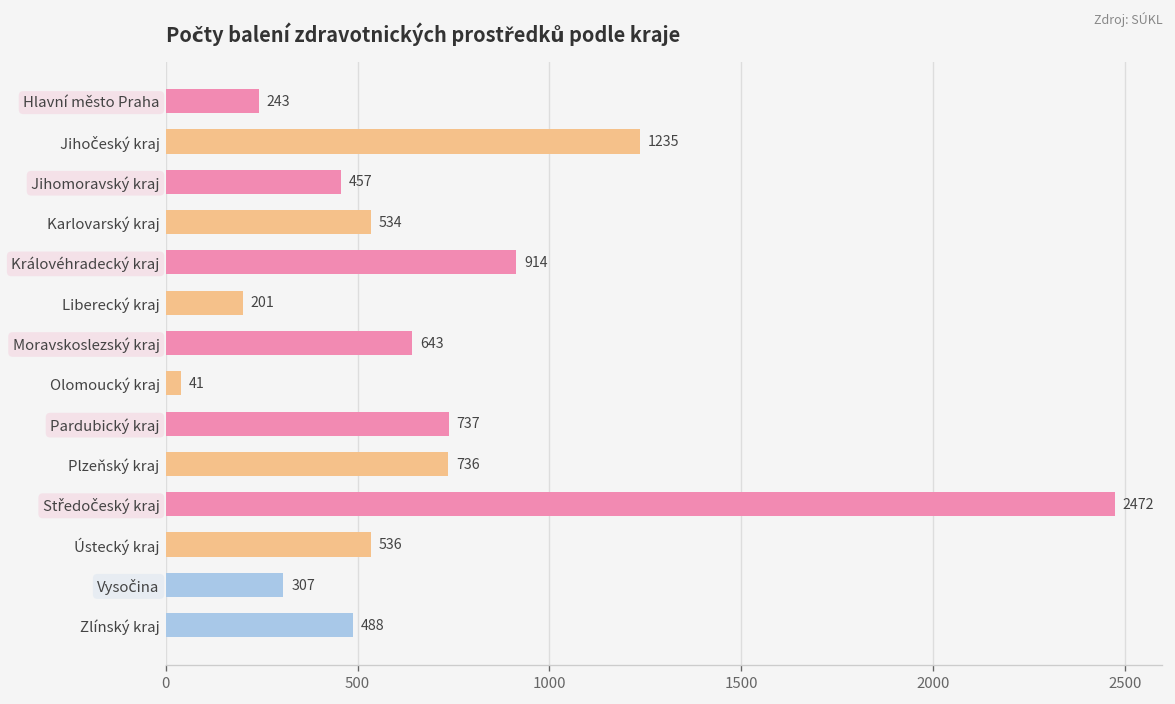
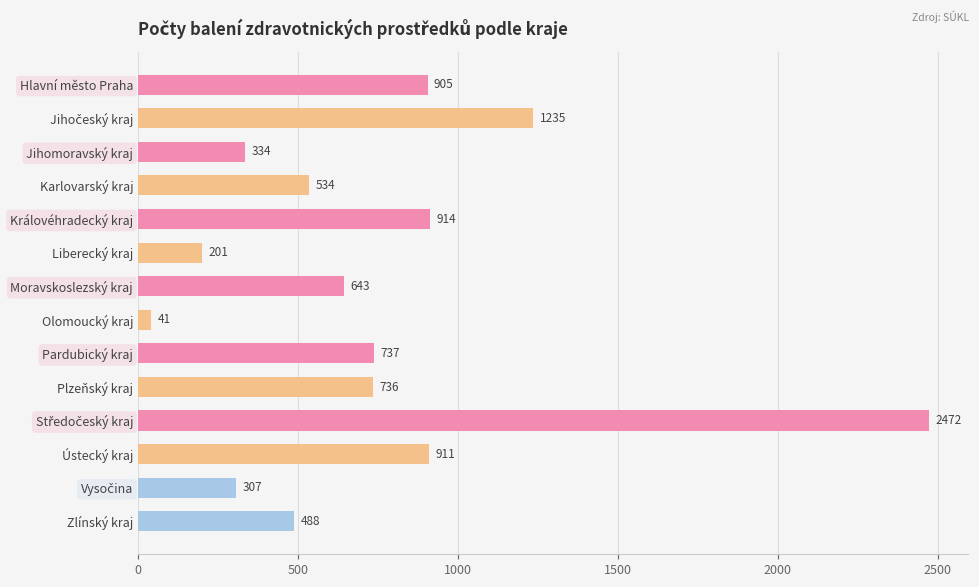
Hlavní město Praha: 243 -> 905
Jihomoravský kraj: 457 -> 334
Ústecký kraj: 536 -> 911
